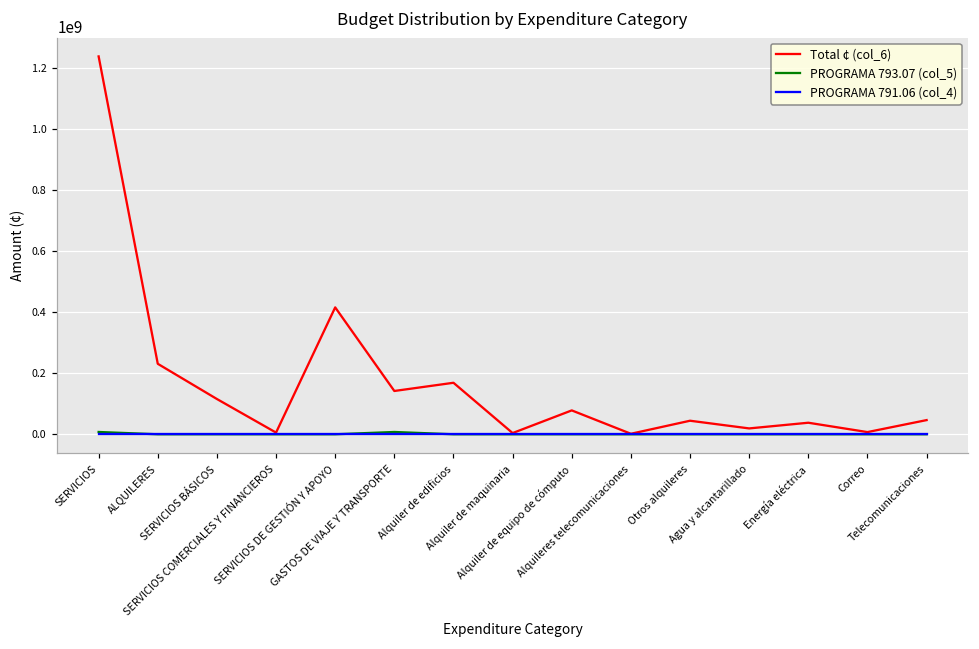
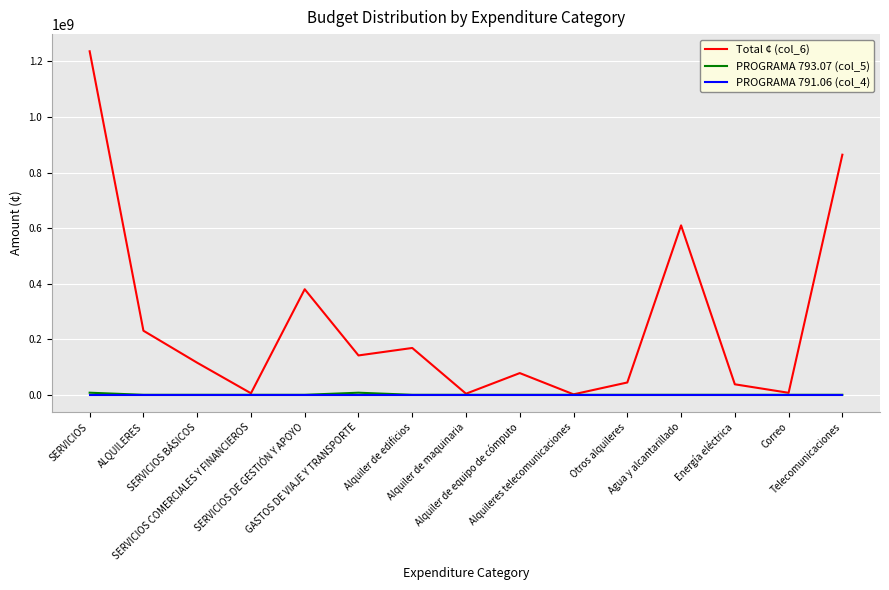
Total ¢ (col_6), SERVICIOS DE GESTIÓN Y APOYO: 420000000 -> 380000000
Total ¢ (col_6), Agua y alcantarillado: 20000000 -> 610000000
Total ¢ (col_6), Telecomunicaciones: 50000000 -> 860000000
